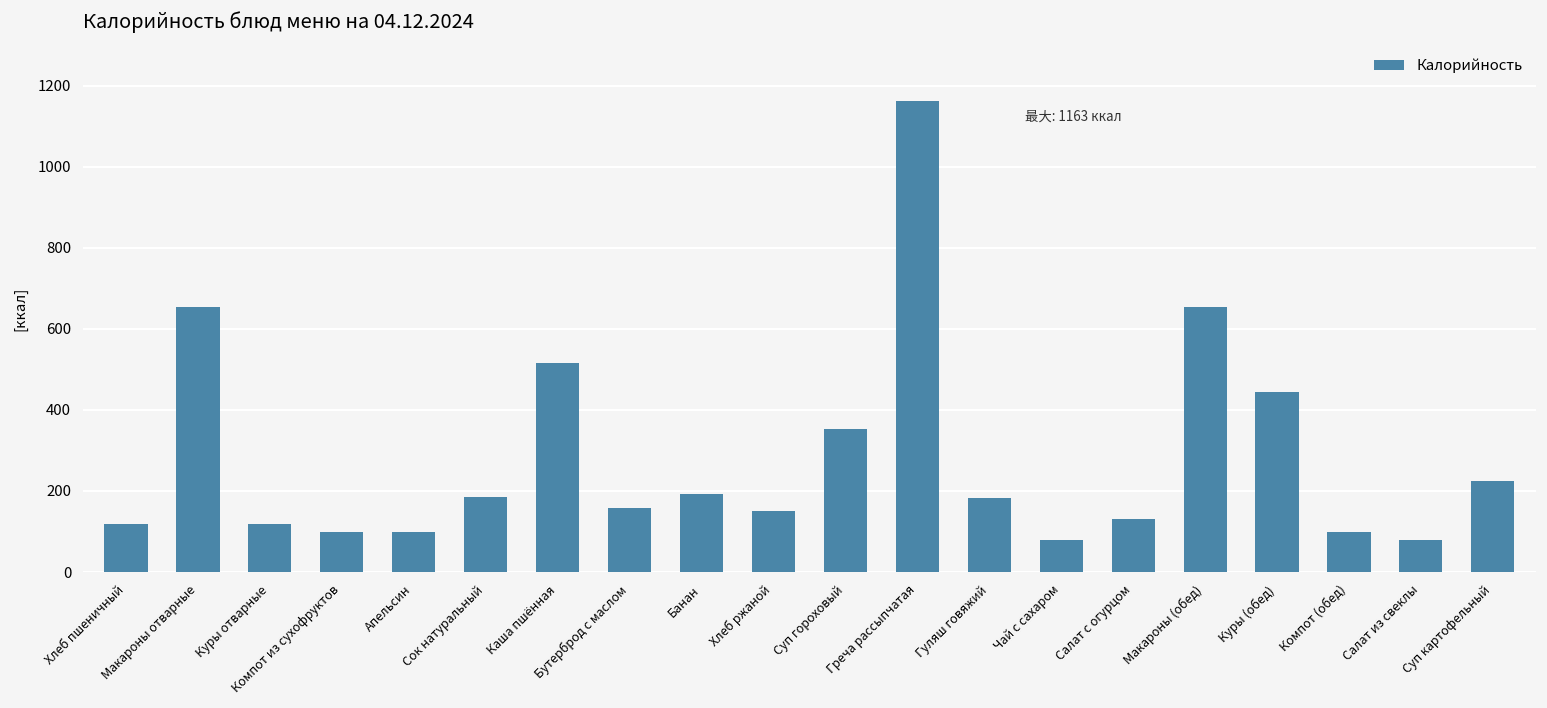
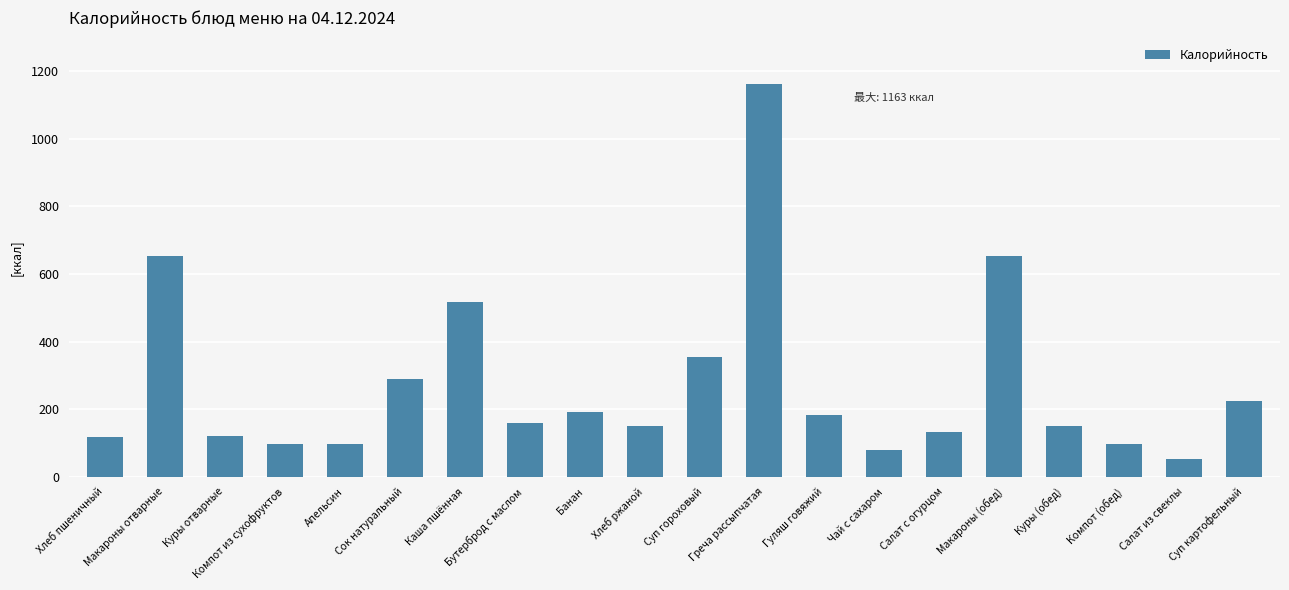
Сок натуральный: 180 -> 290
Куры (обед): 450 -> 150
Салат из свеклы: 80 -> 50
